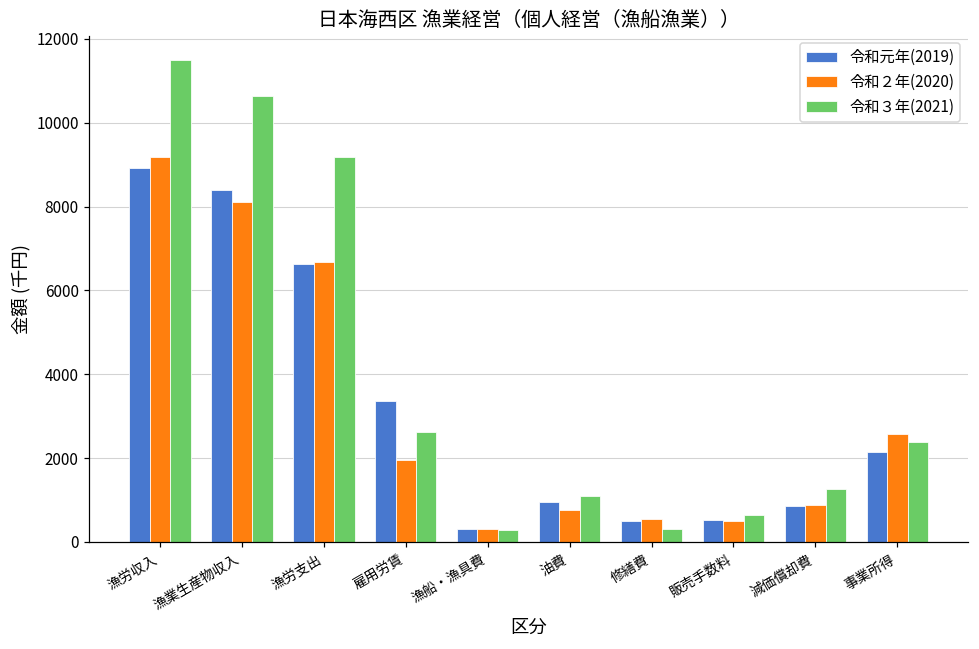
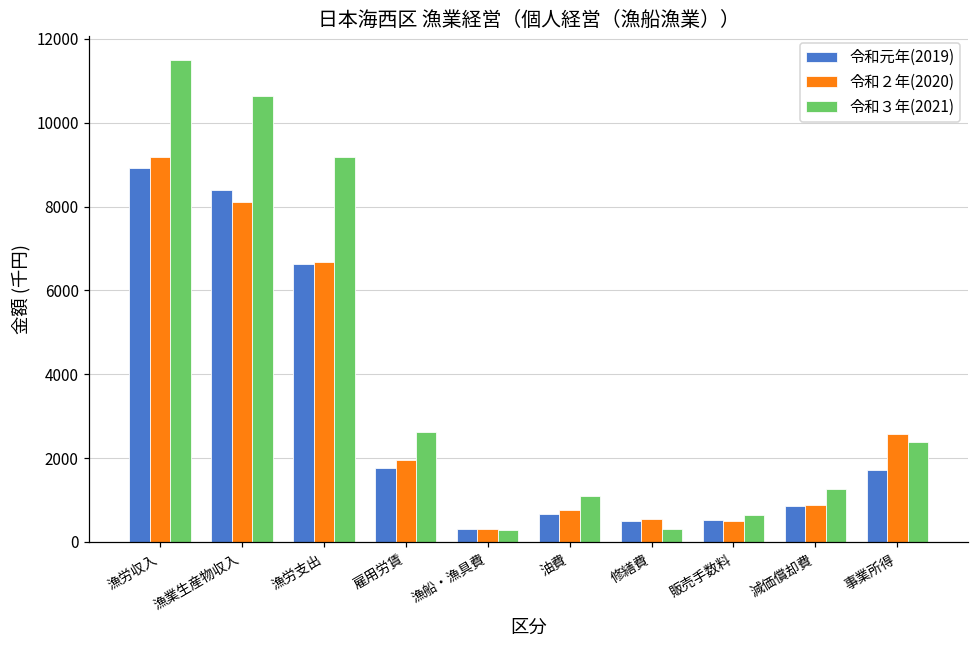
令和元年(2019), 雇用労賃: 3400 -> 1800
令和元年(2019), 油費: 1000 -> 700
令和元年(2019), 事業所得: 2100 -> 1700
